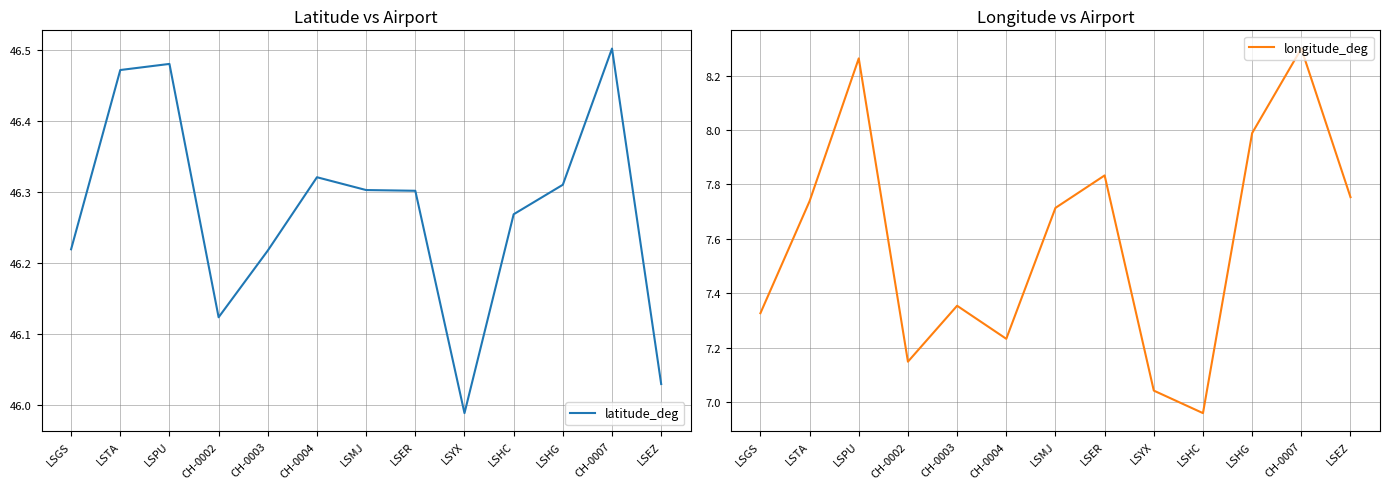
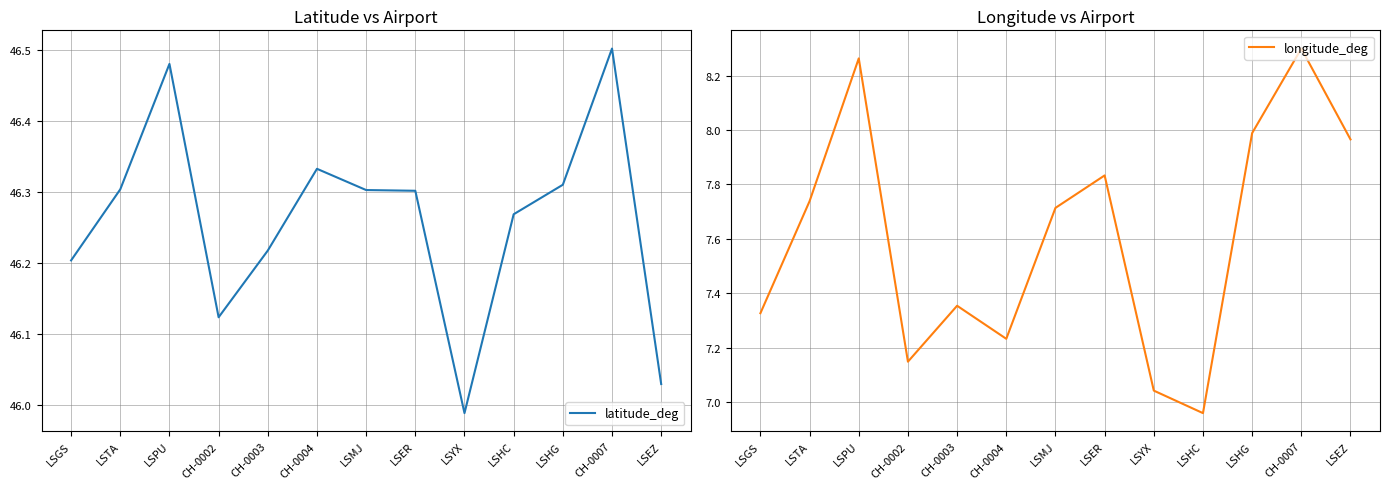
Latitude vs Airport, LSGS: 46.22 -> 46.20
Latitude vs Airport, LSTA: 46.47 -> 46.30
Latitude vs Airport, CH-0004: 46.32 -> 46.33
Longitude vs Airport, LSEZ: 7.75 -> 7.97
